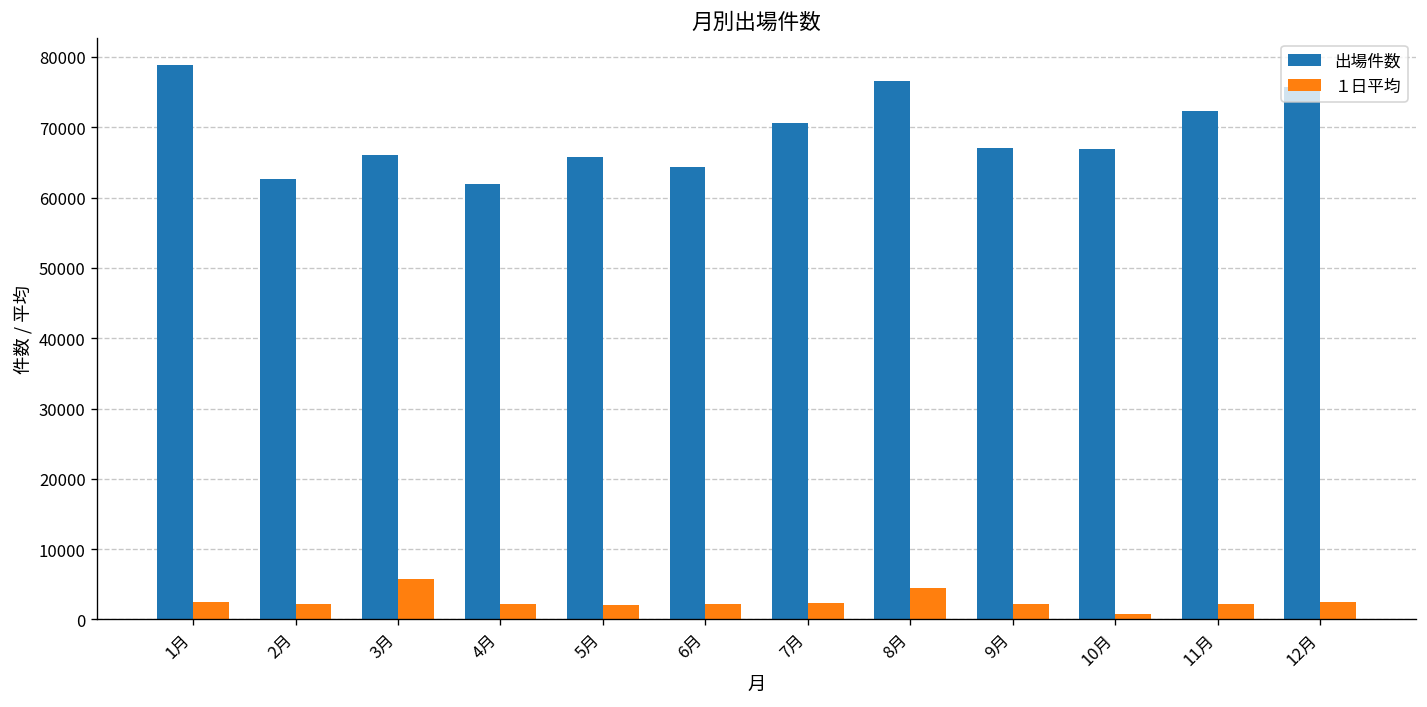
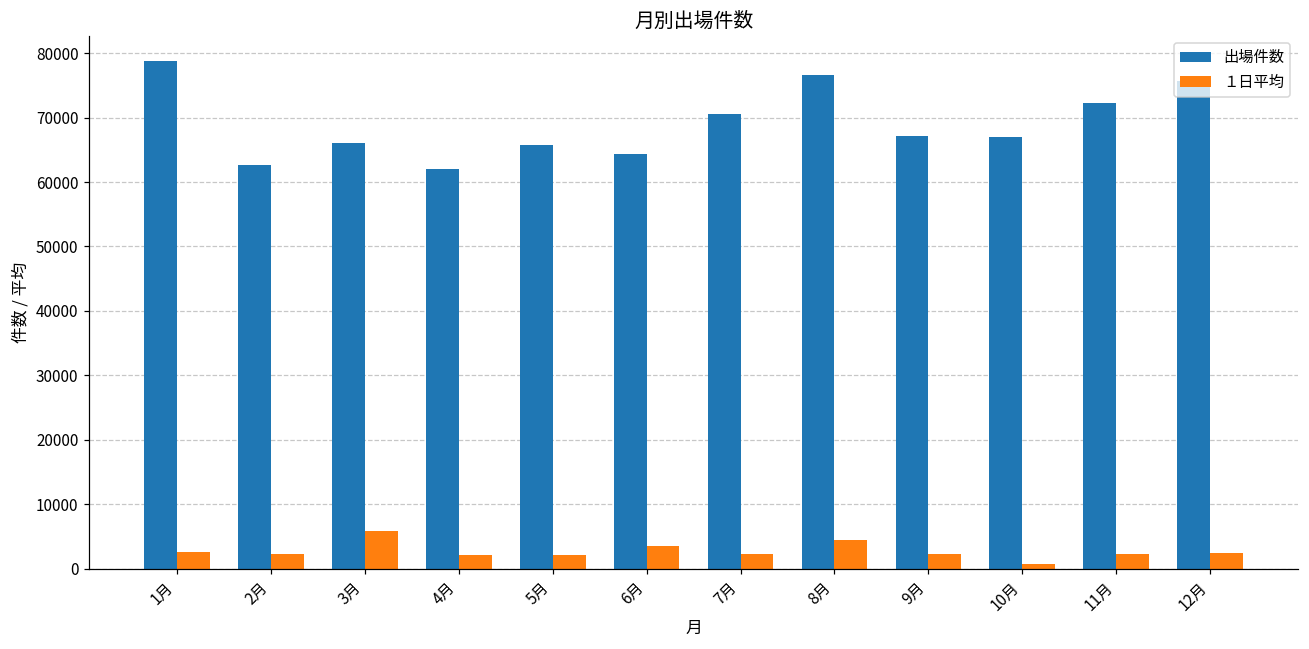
１日平均, 6月: 2000 -> 4000
